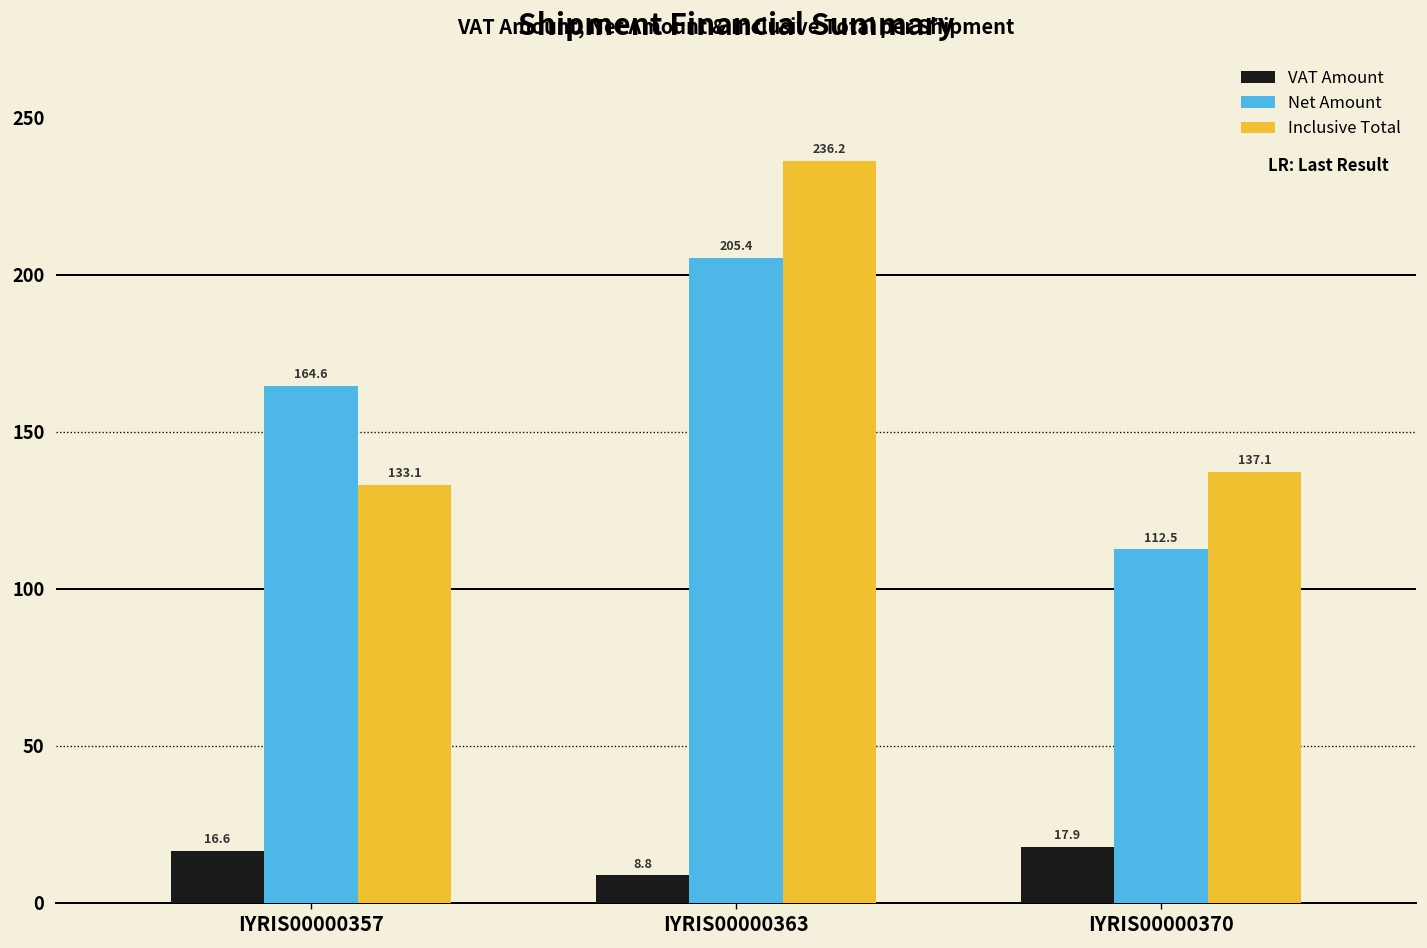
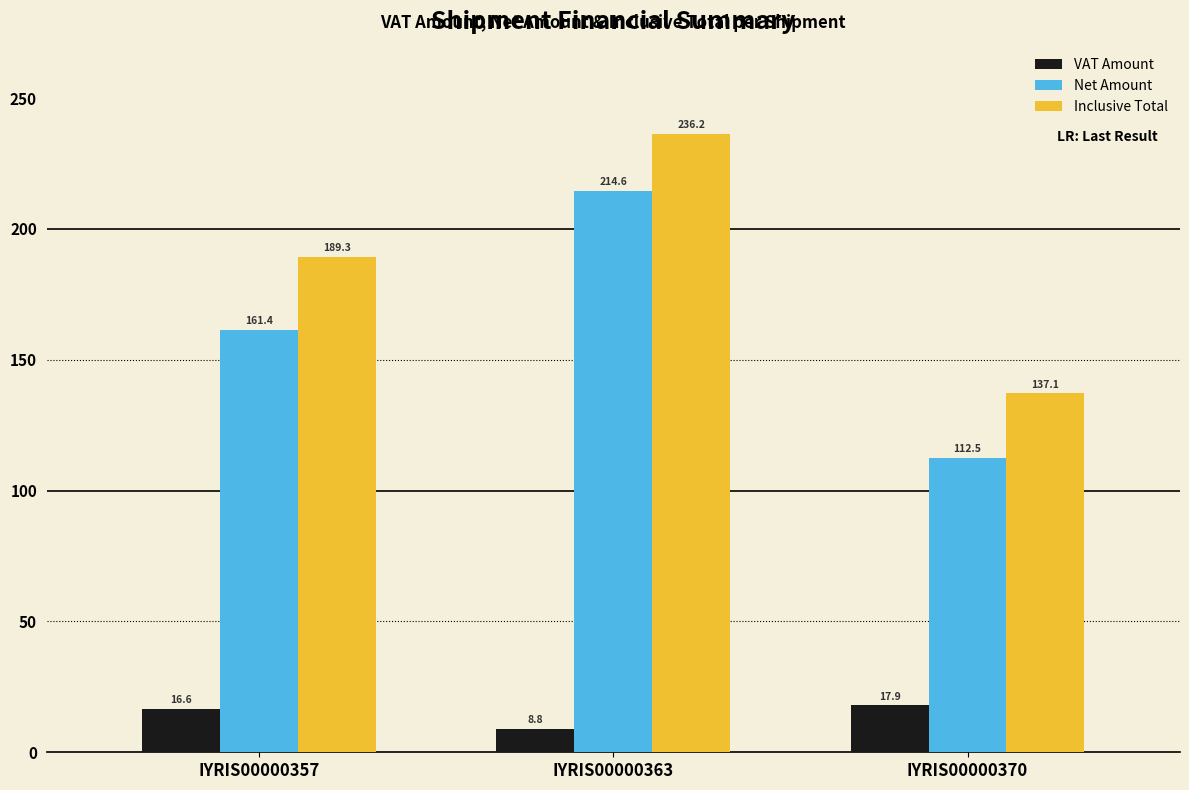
Net Amount, IYRIS00000357: 164.6 -> 161.4
Inclusive Total, IYRIS00000357: 133.1 -> 189.3
Net Amount, IYRIS00000363: 205.4 -> 214.6
